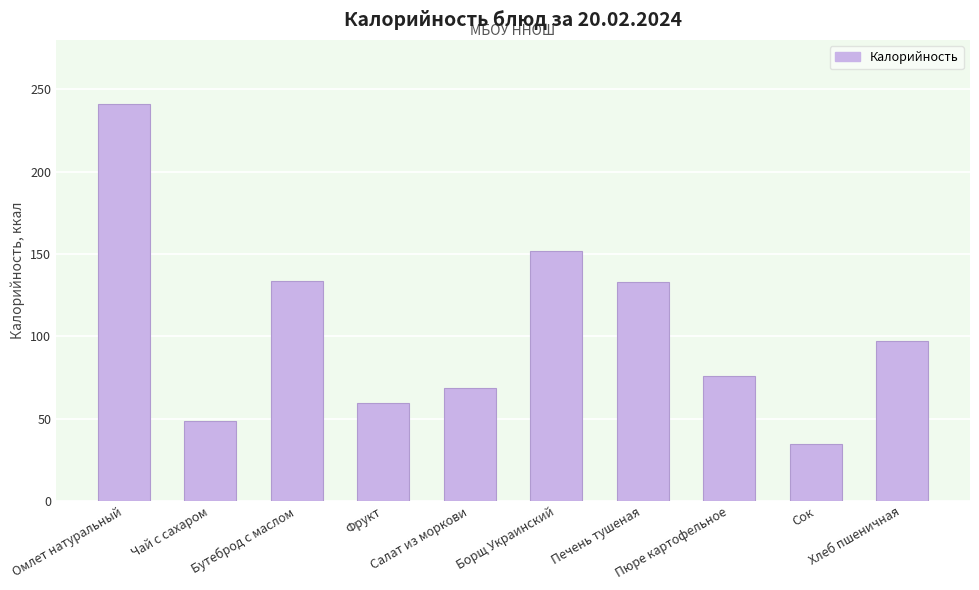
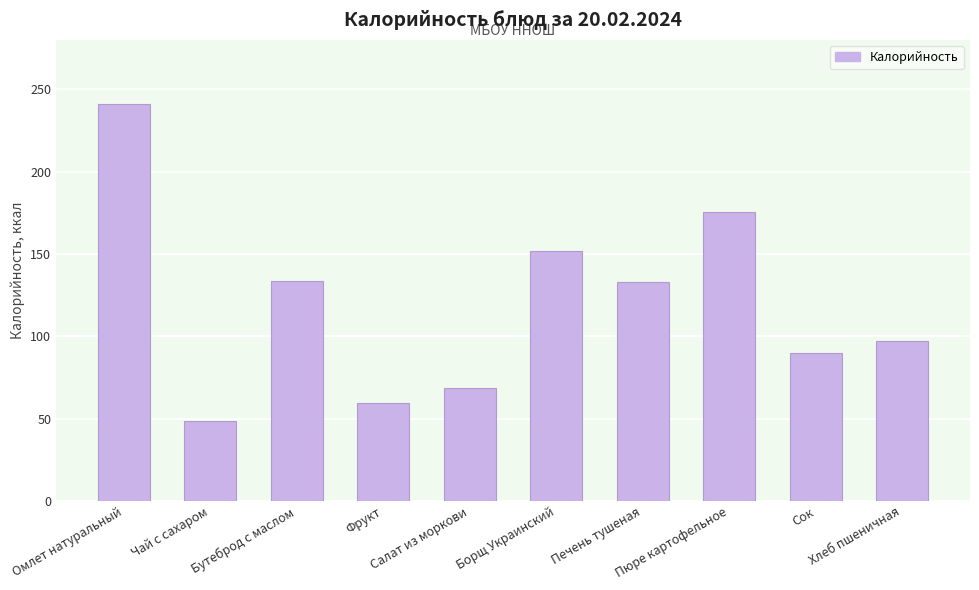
Пюре картофельное: 76 -> 176
Сок: 35 -> 90
